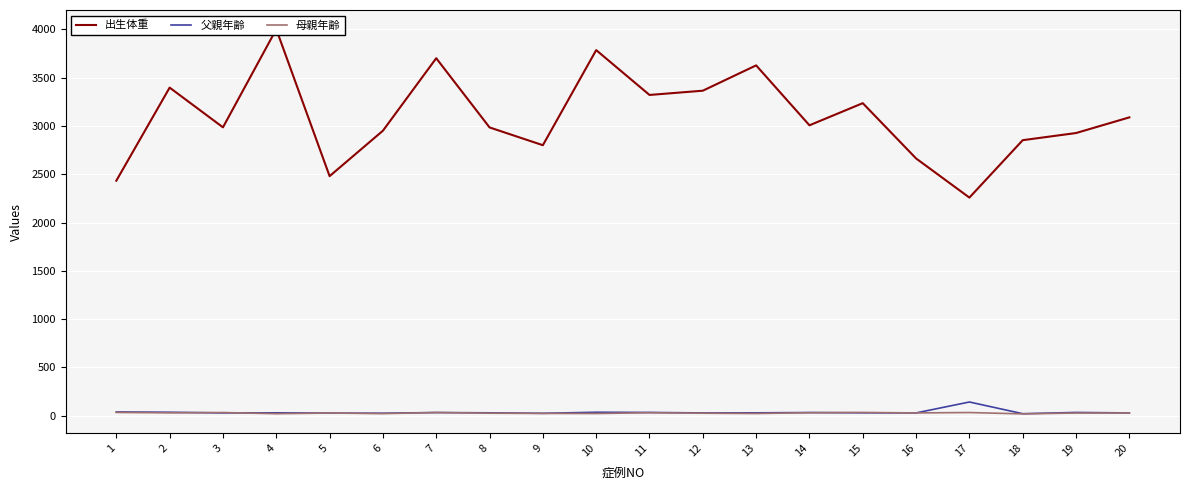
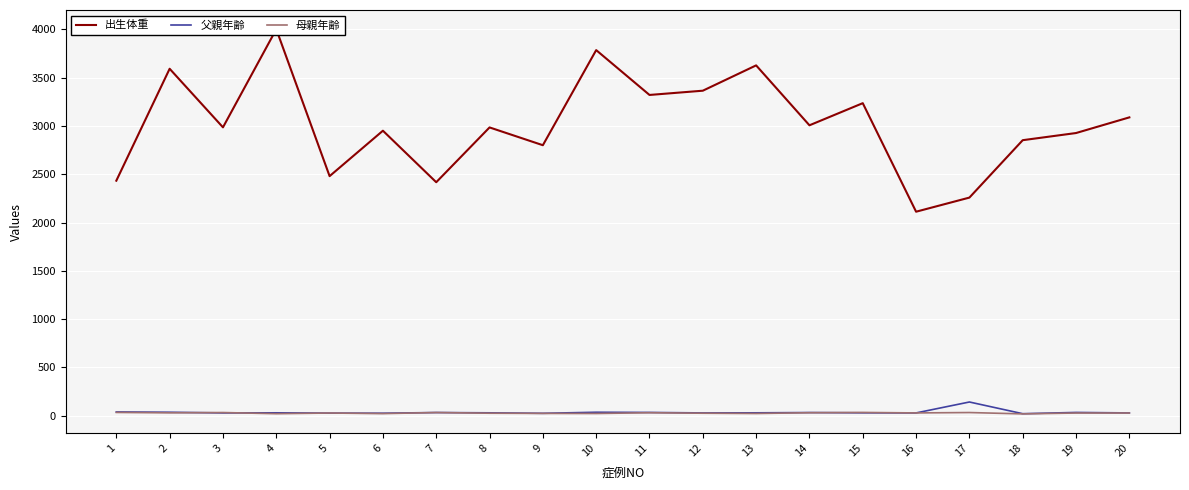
出生体重, 2: 3400 -> 3600
出生体重, 7: 3700 -> 2400
出生体重, 16: 2700 -> 2100
